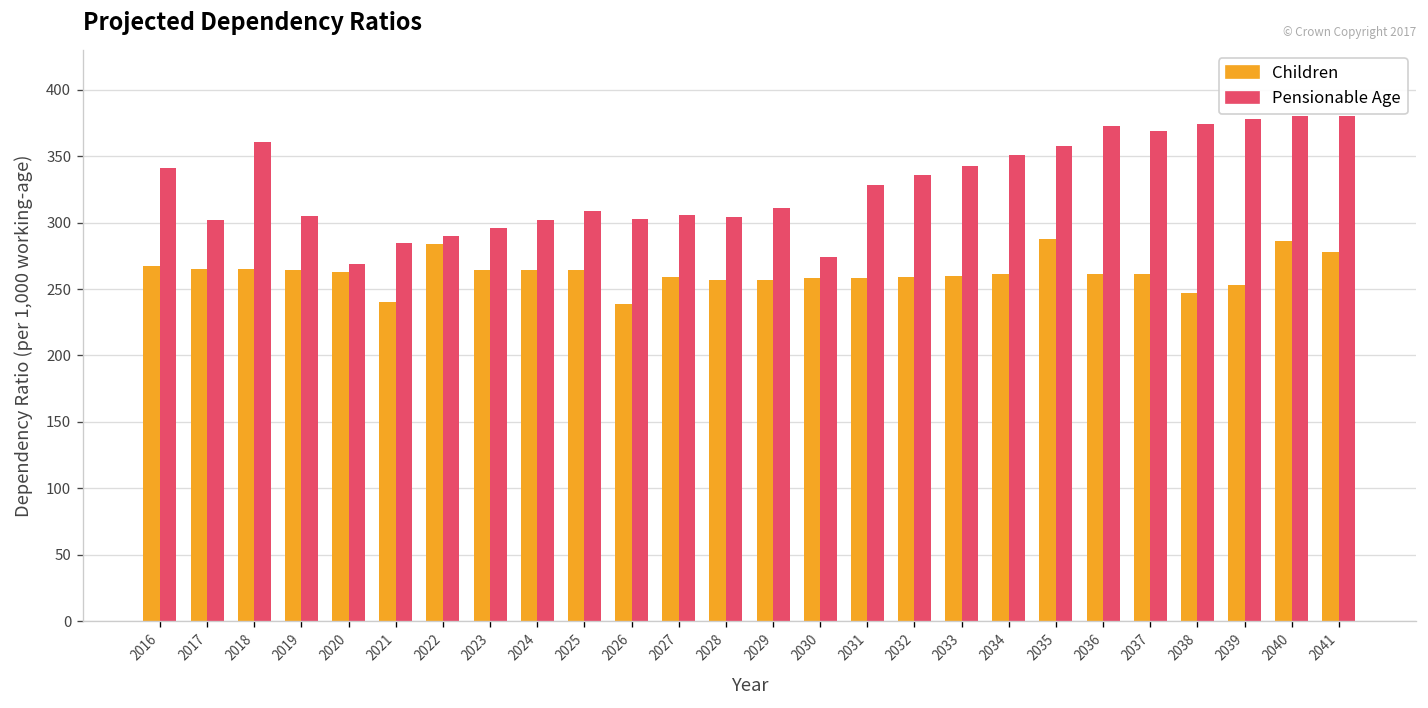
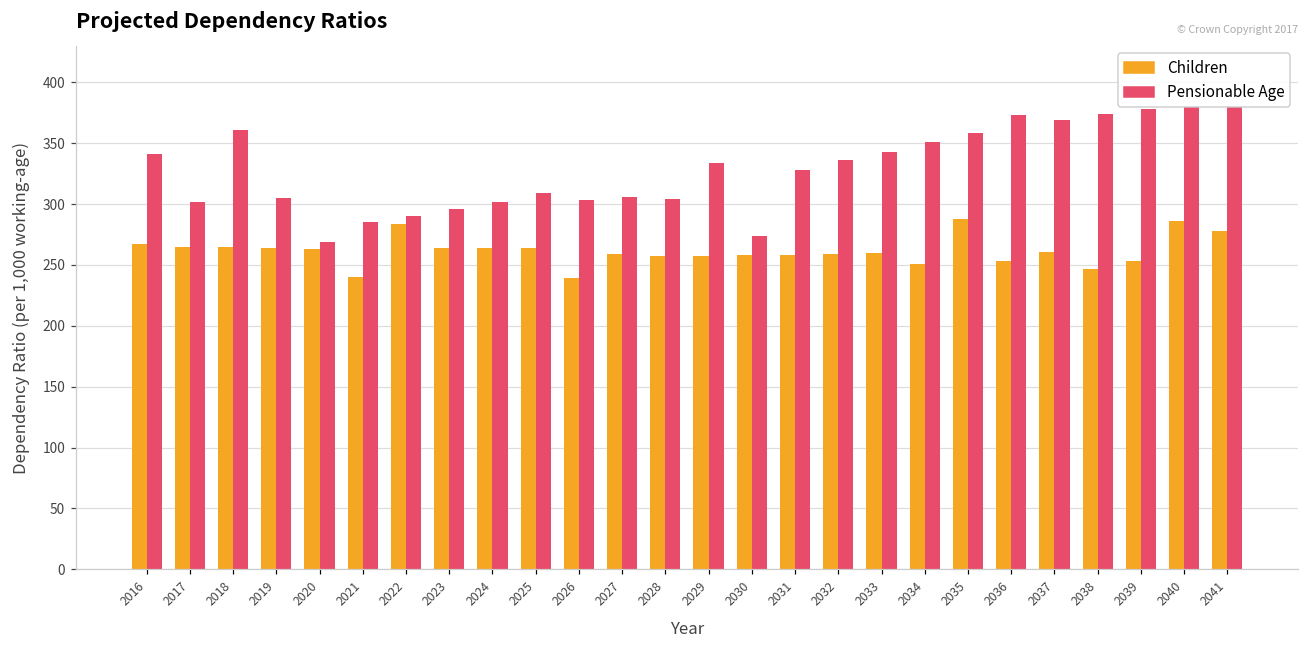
Pensionable Age, 2029: 311 -> 334
Children, 2034: 261 -> 251
Children, 2036: 261 -> 253
